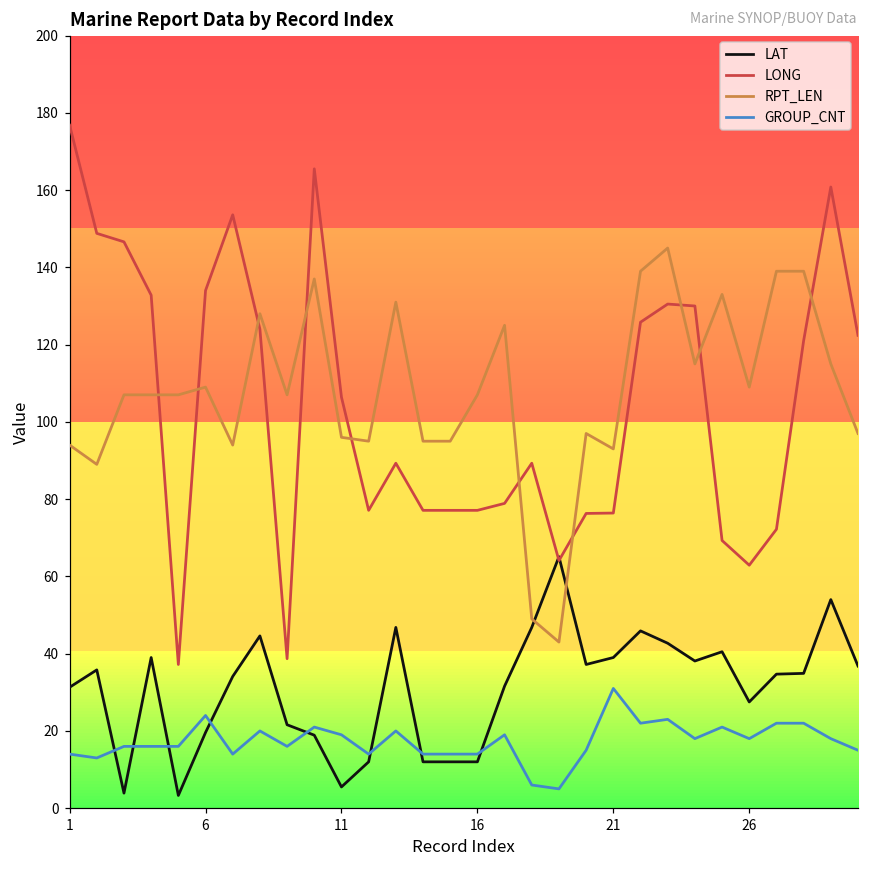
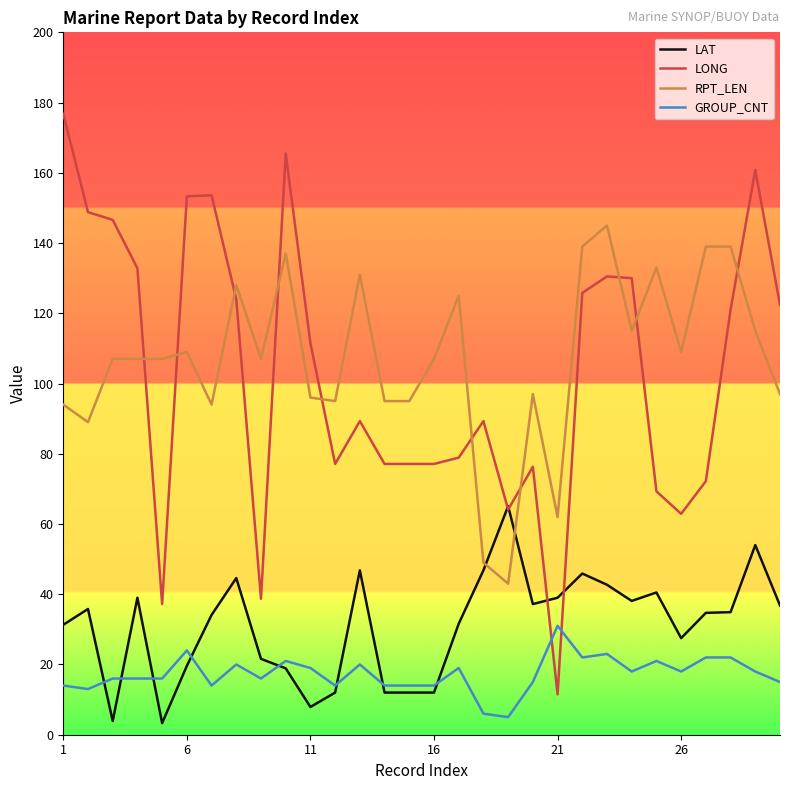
LONG, 6: 134 -> 153
LAT, 11: 6 -> 8
LONG, 11: 106 -> 112
LONG, 21: 76 -> 12
RPT_LEN, 21: 93 -> 62
